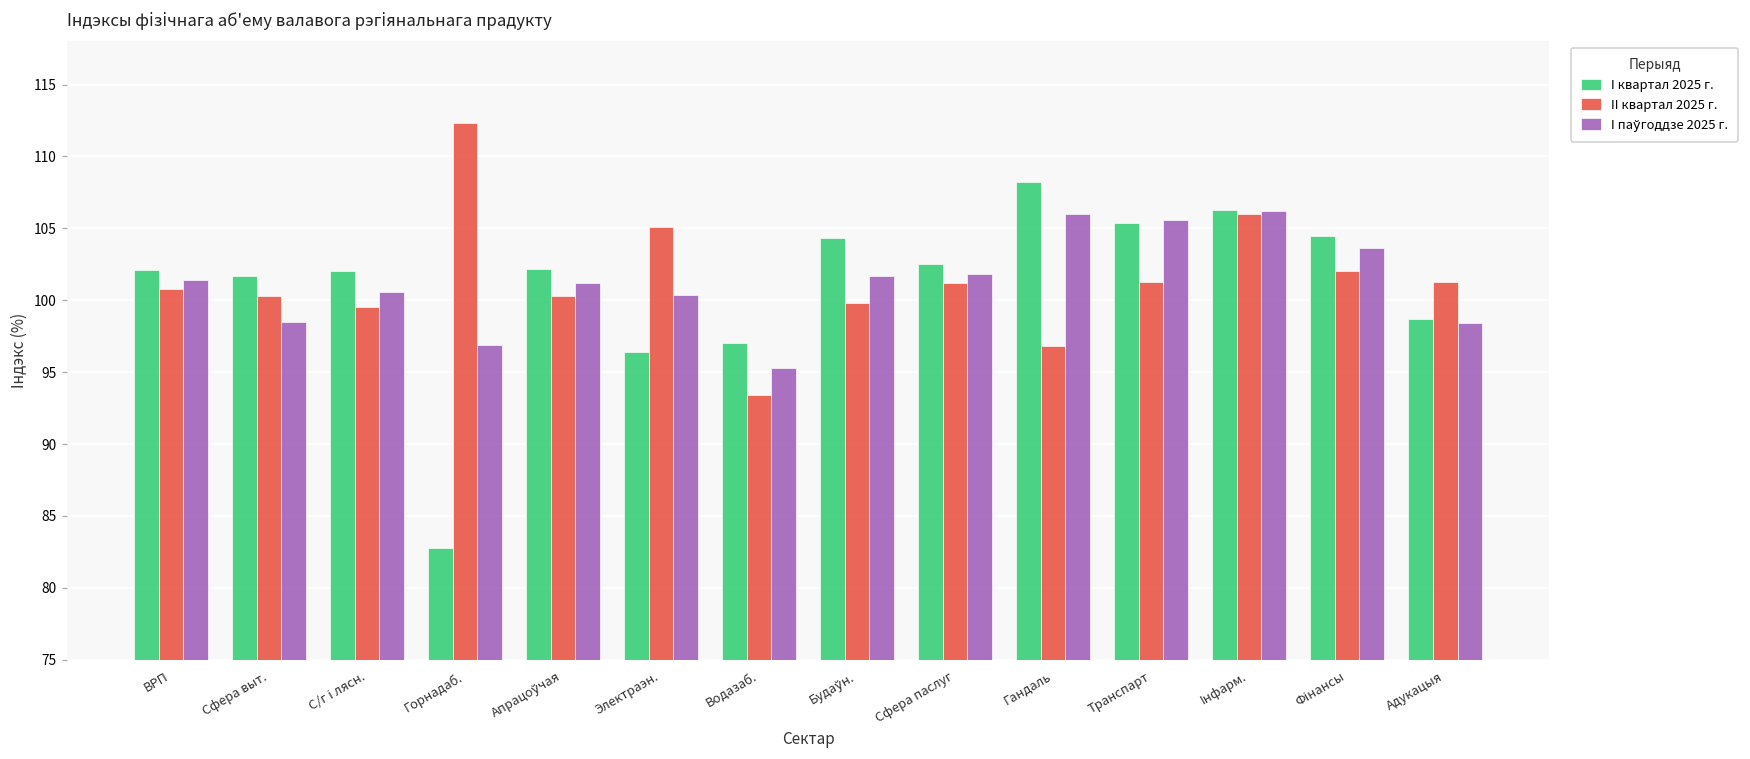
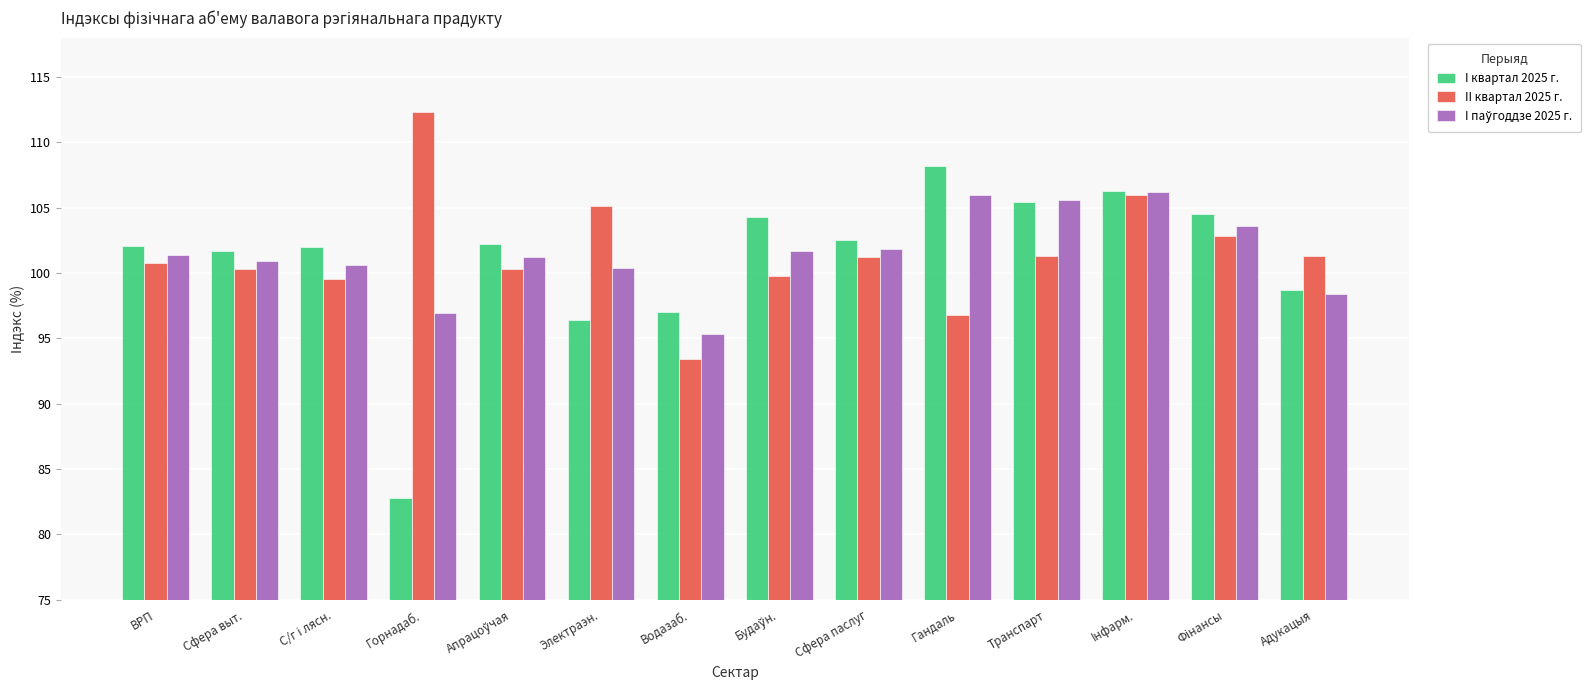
I паўгоддзе 2025 г., Сфера выт.: 98.5 -> 100.9
II квартал 2025 г., Фінансы: 102.0 -> 102.8
